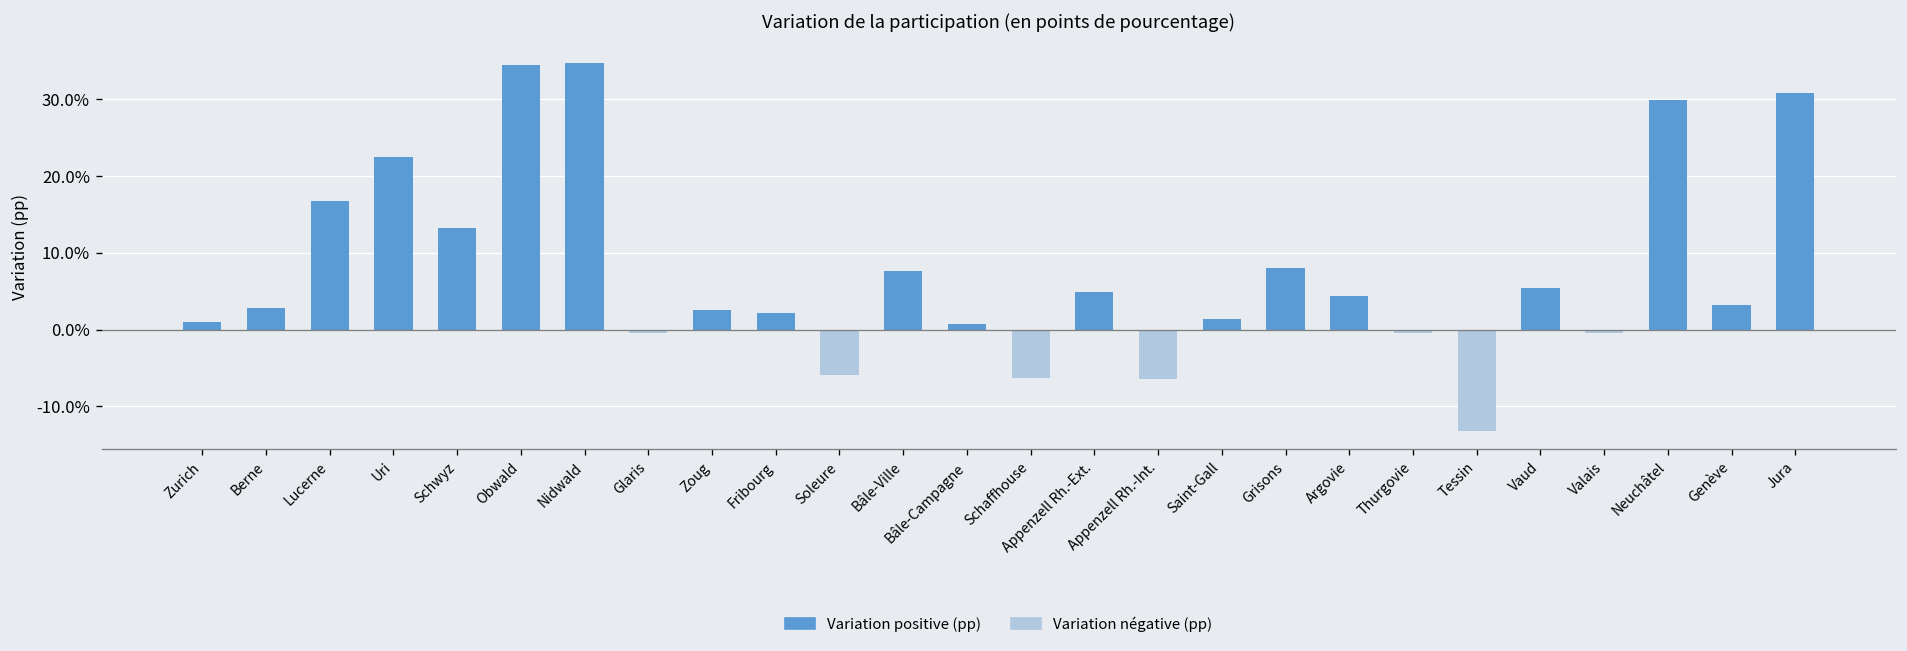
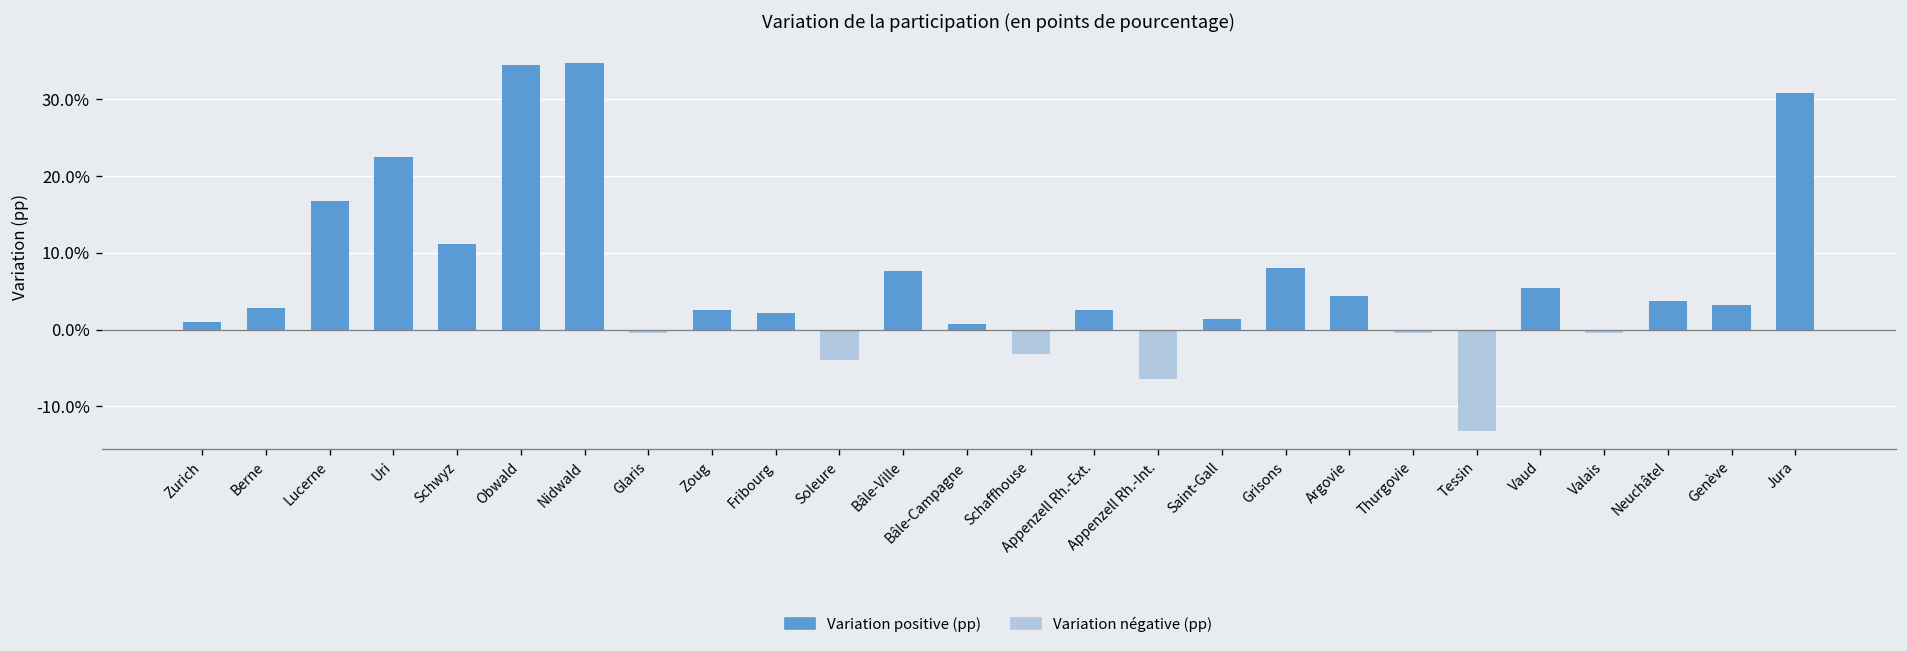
Schwyz: 13% -> 11%
Soleure: -6% -> -4%
Schaffhouse: -6% -> -3%
Appenzell Rh.-Ext.: 5% -> 3%
Neuchâtel: 30% -> 4%
